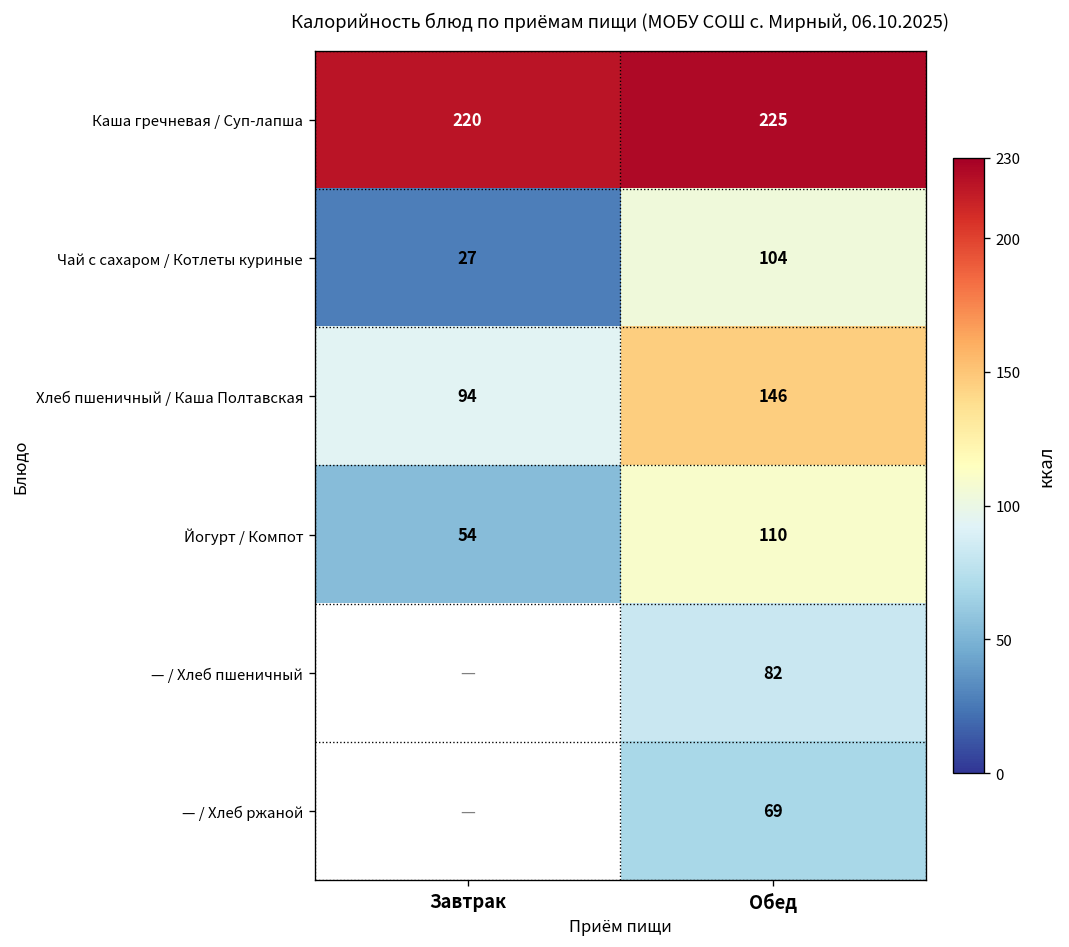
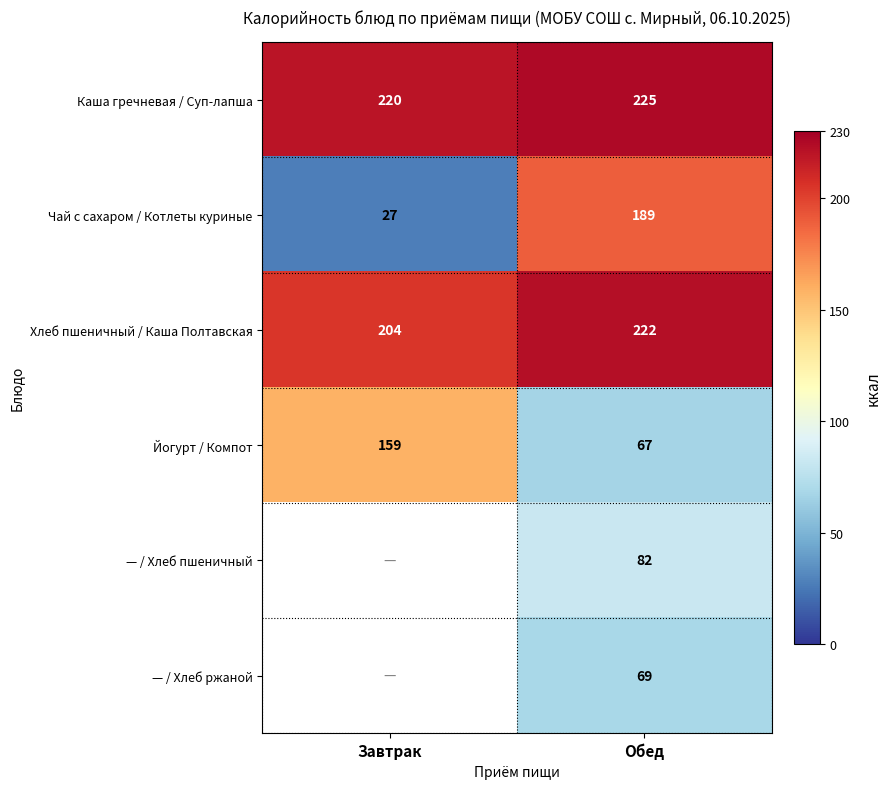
Чай с сахаром / Котлеты куриные, Обед: 104 -> 189
Хлеб пшеничный / Каша Полтавская, Завтрак: 94 -> 204
Хлеб пшеничный / Каша Полтавская, Обед: 146 -> 222
Йогурт / Компот, Завтрак: 54 -> 159
Йогурт / Компот, Обед: 110 -> 67
